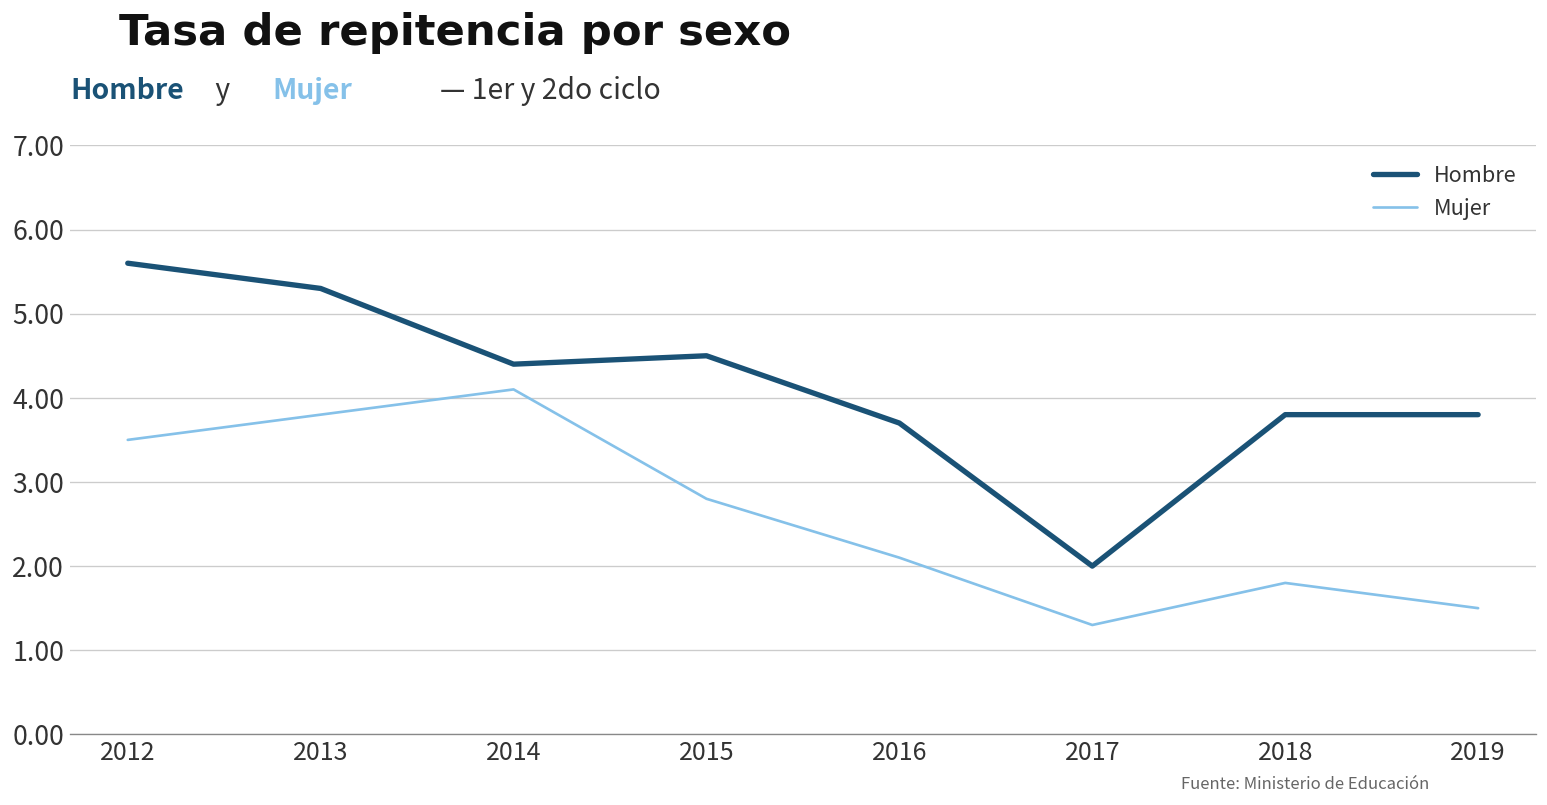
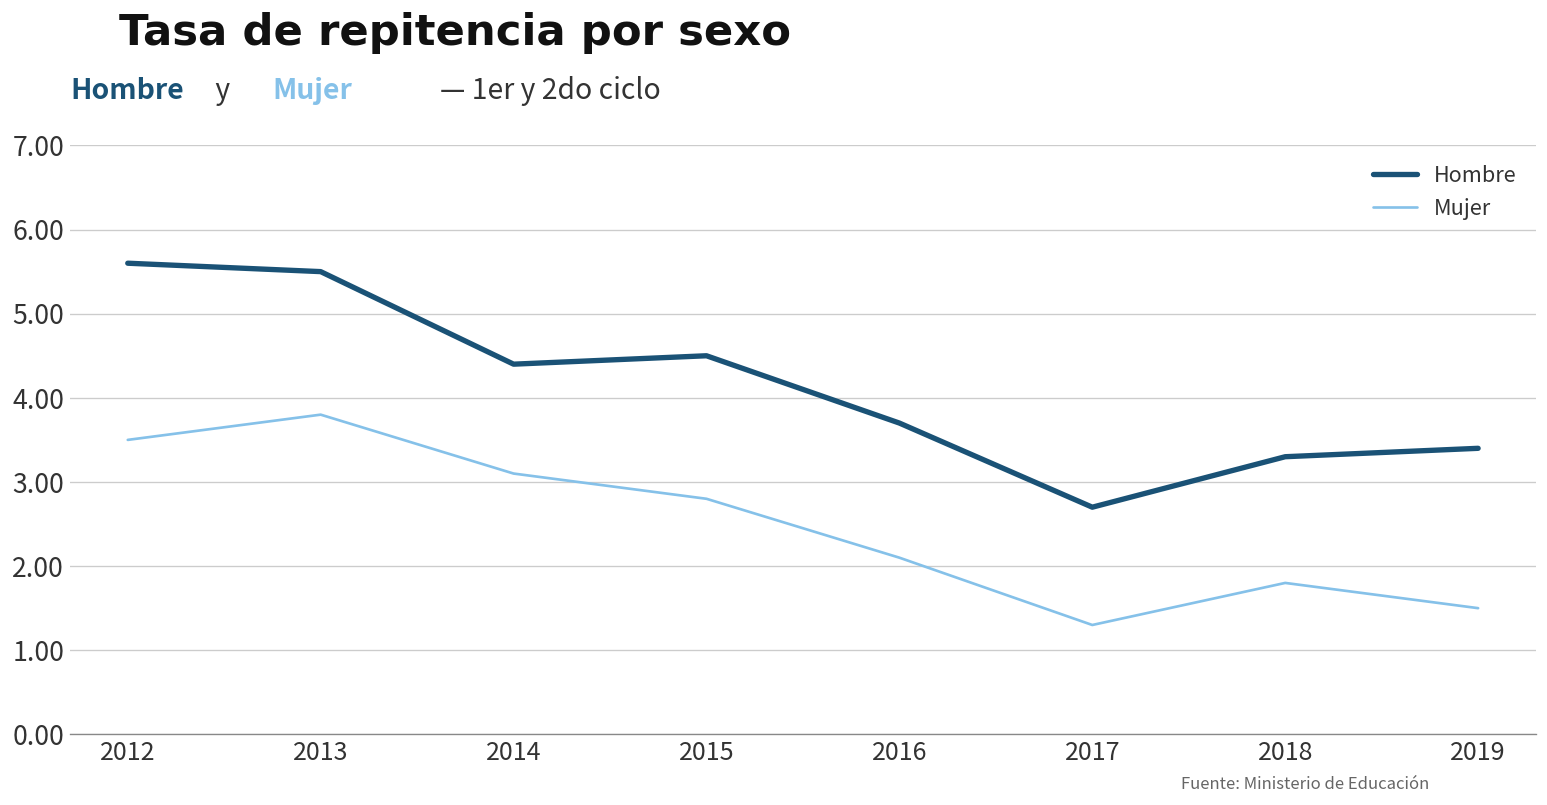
Hombre, 2013: 5.3 -> 5.5
Mujer, 2014: 4.1 -> 3.1
Hombre, 2017: 2.0 -> 2.7
Hombre, 2018: 3.8 -> 3.3
Hombre, 2019: 3.8 -> 3.4
